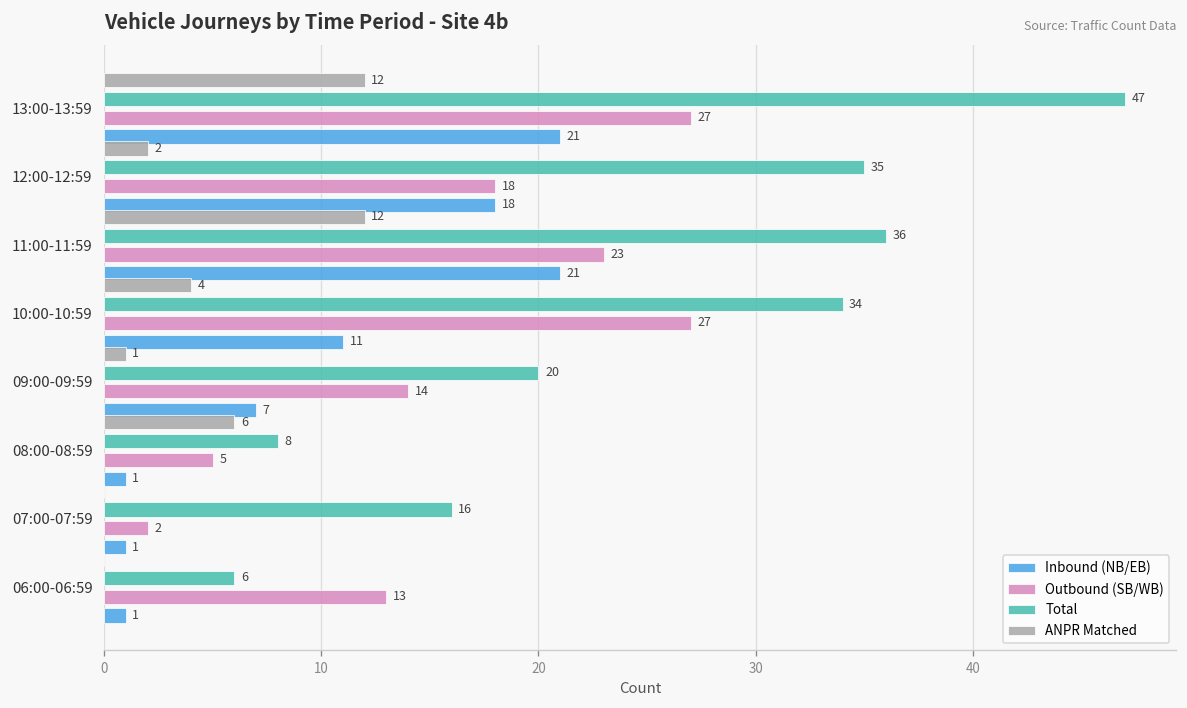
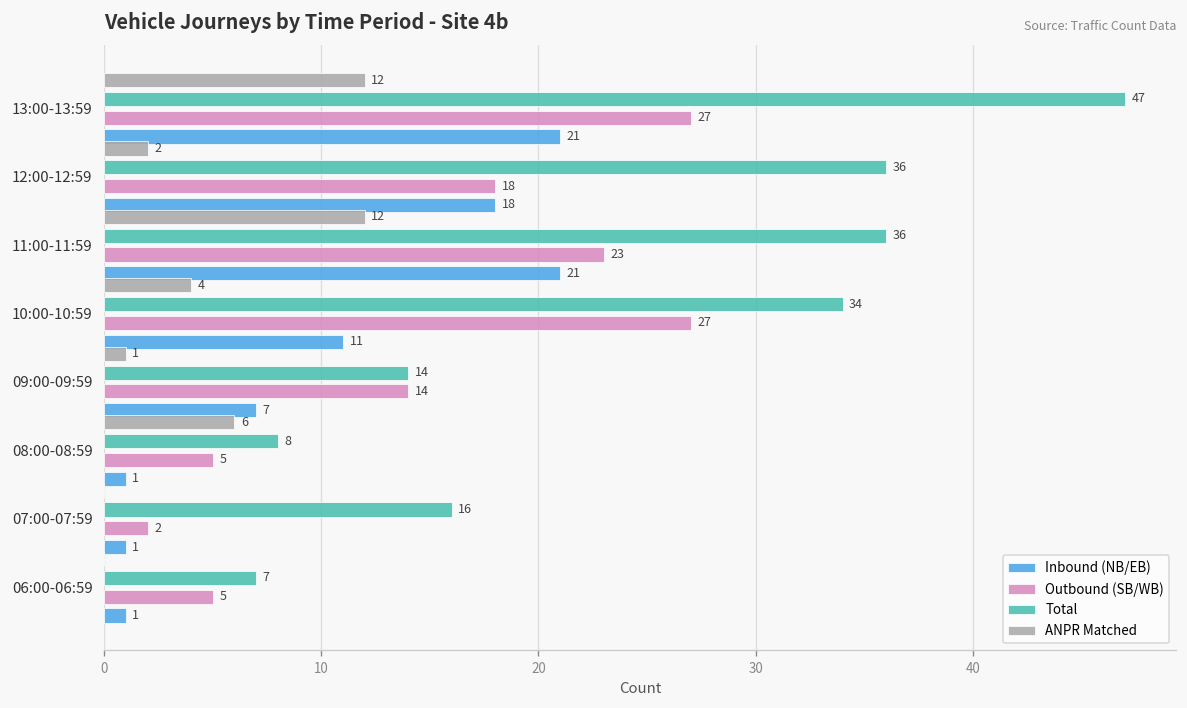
Total, 12:00-12:59: 35 -> 36
Total, 09:00-09:59: 20 -> 14
Total, 06:00-06:59: 6 -> 7
Outbound (SB/WB), 06:00-06:59: 13 -> 5
